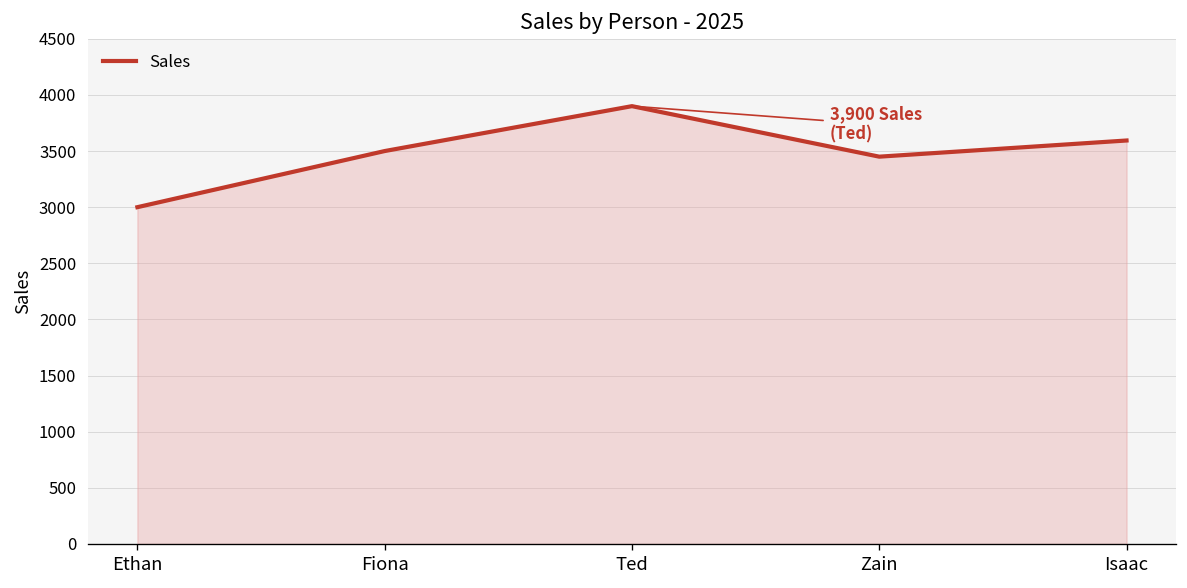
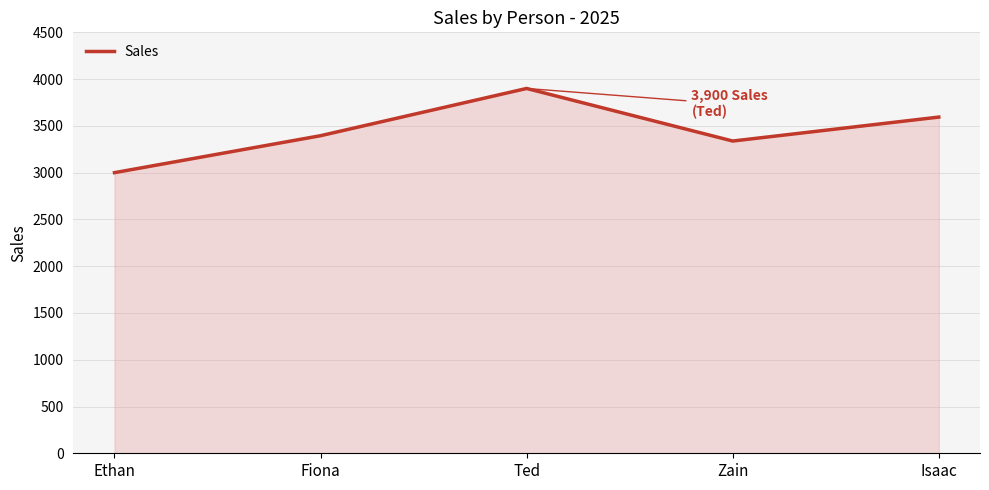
Fiona: 3500 -> 3400
Zain: 3500 -> 3300
